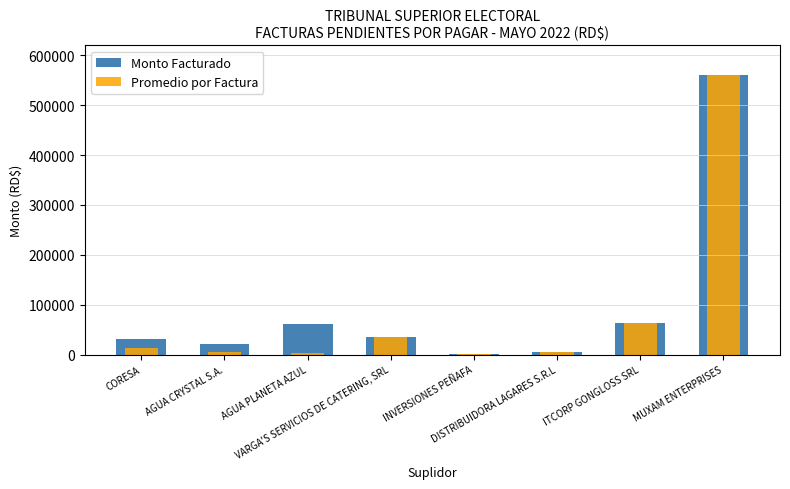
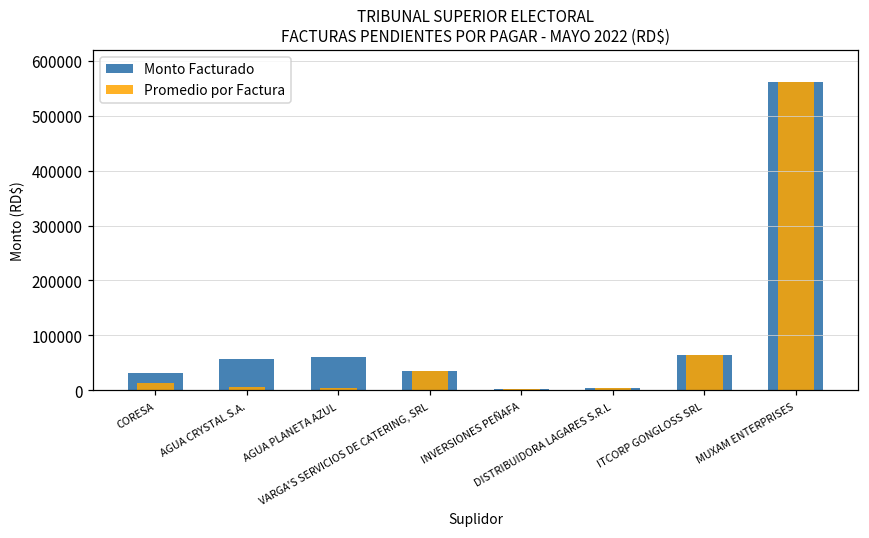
Monto Facturado, AGUA CRYSTAL S.A.: 20000 -> 60000
